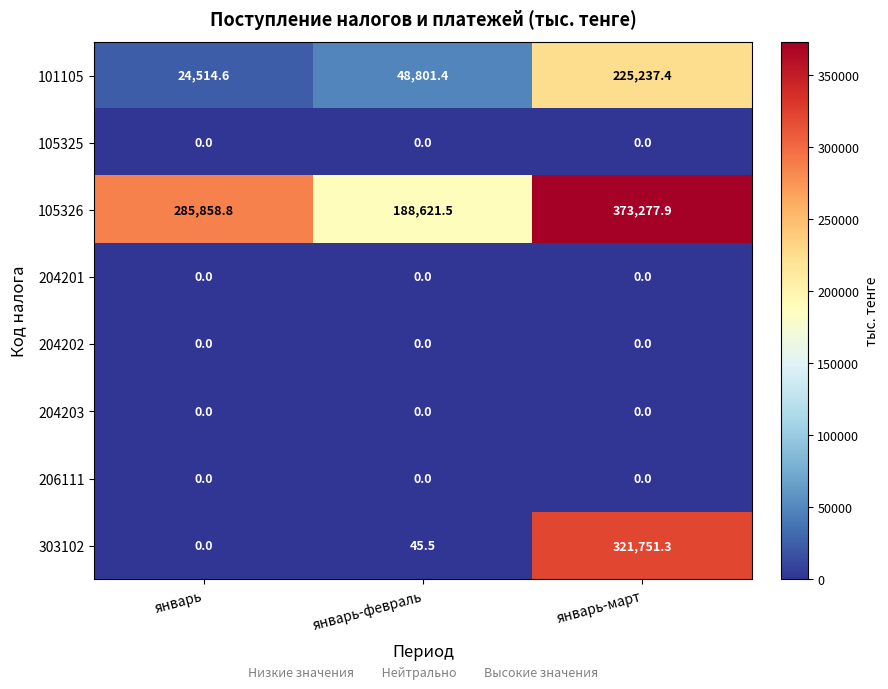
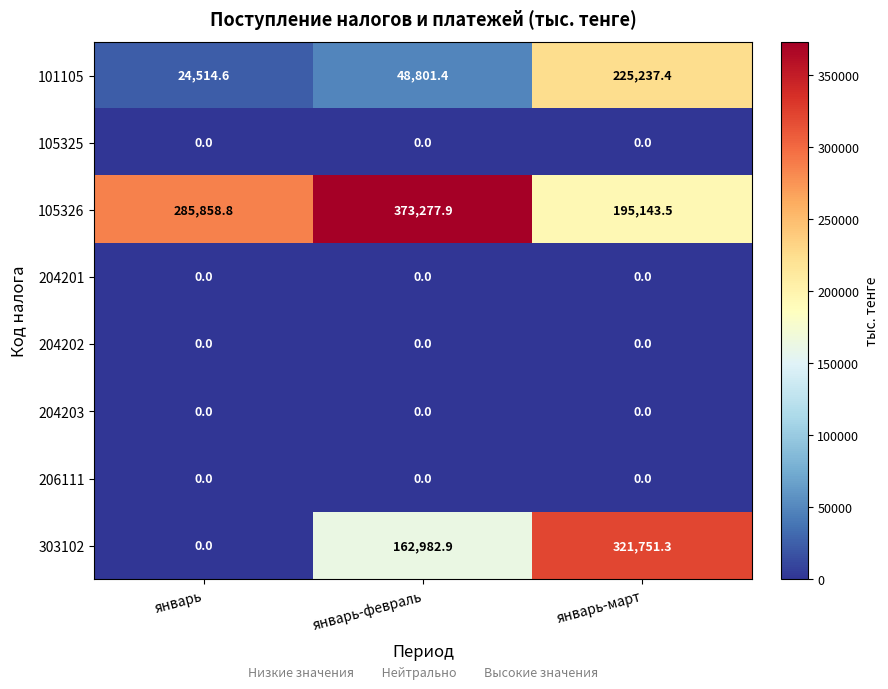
105326, январь-февраль: 188,621.5 -> 373,277.9
105326, январь-март: 373,277.9 -> 195,143.5
303102, январь-февраль: 45.5 -> 162,982.9
